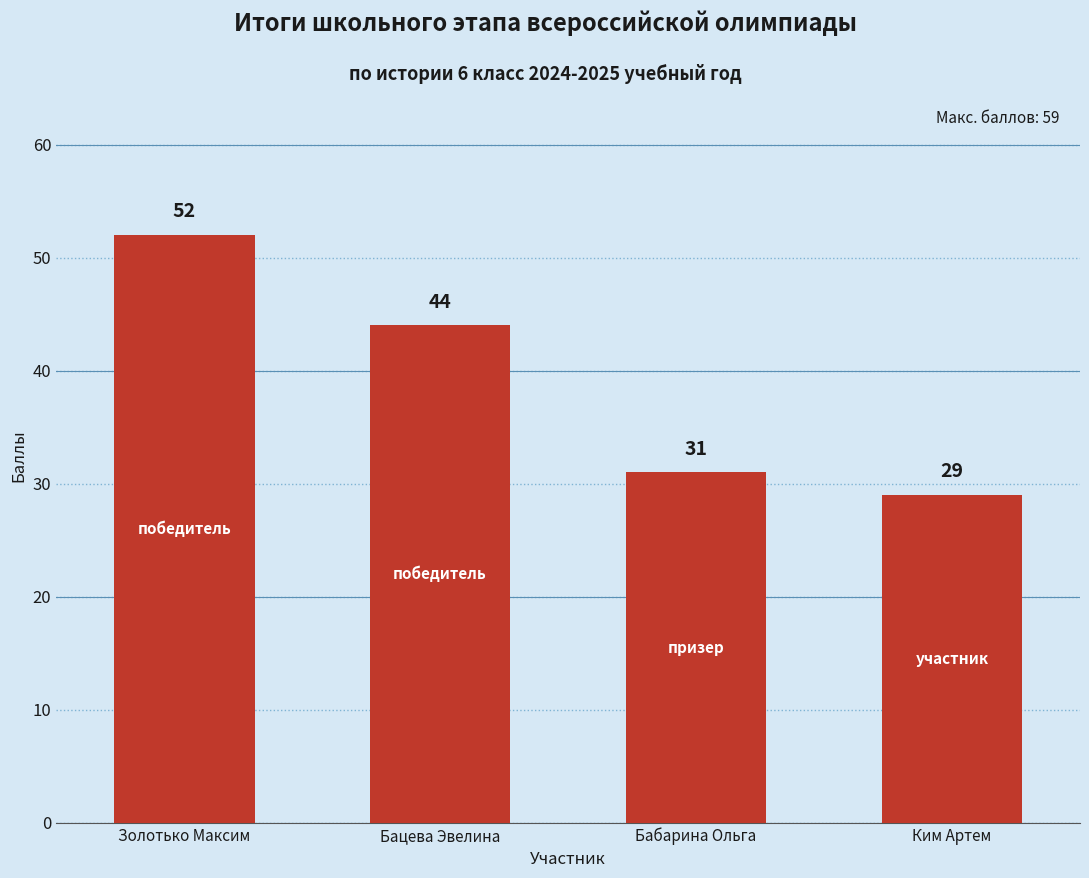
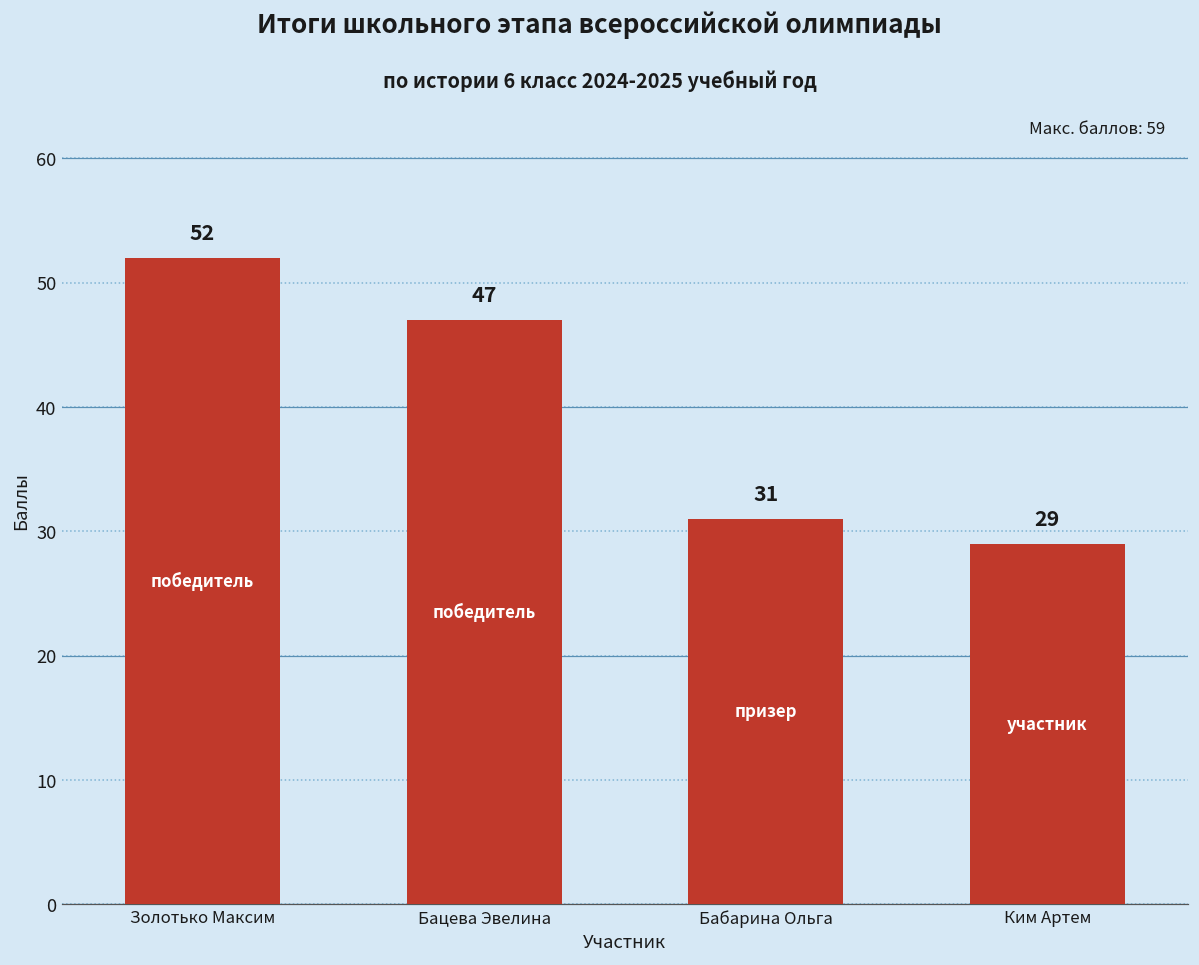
Бацева Эвелина: 44 -> 47
